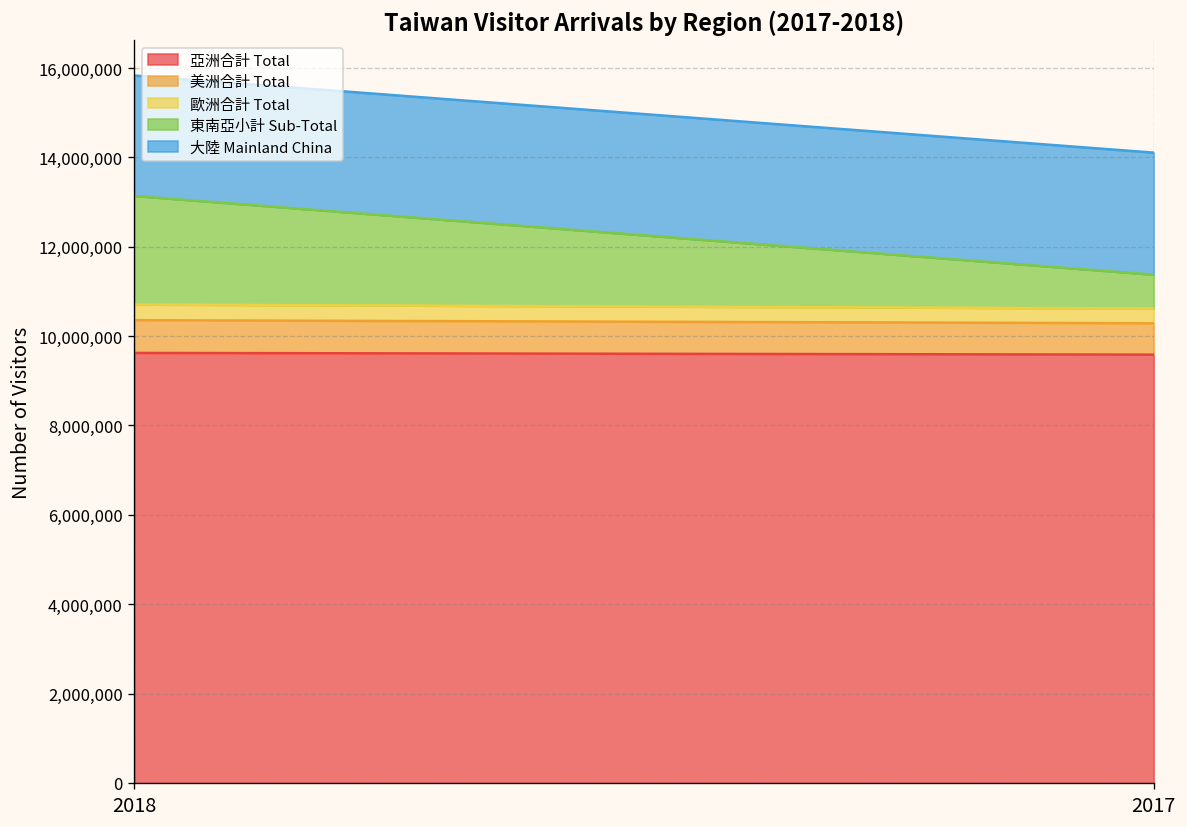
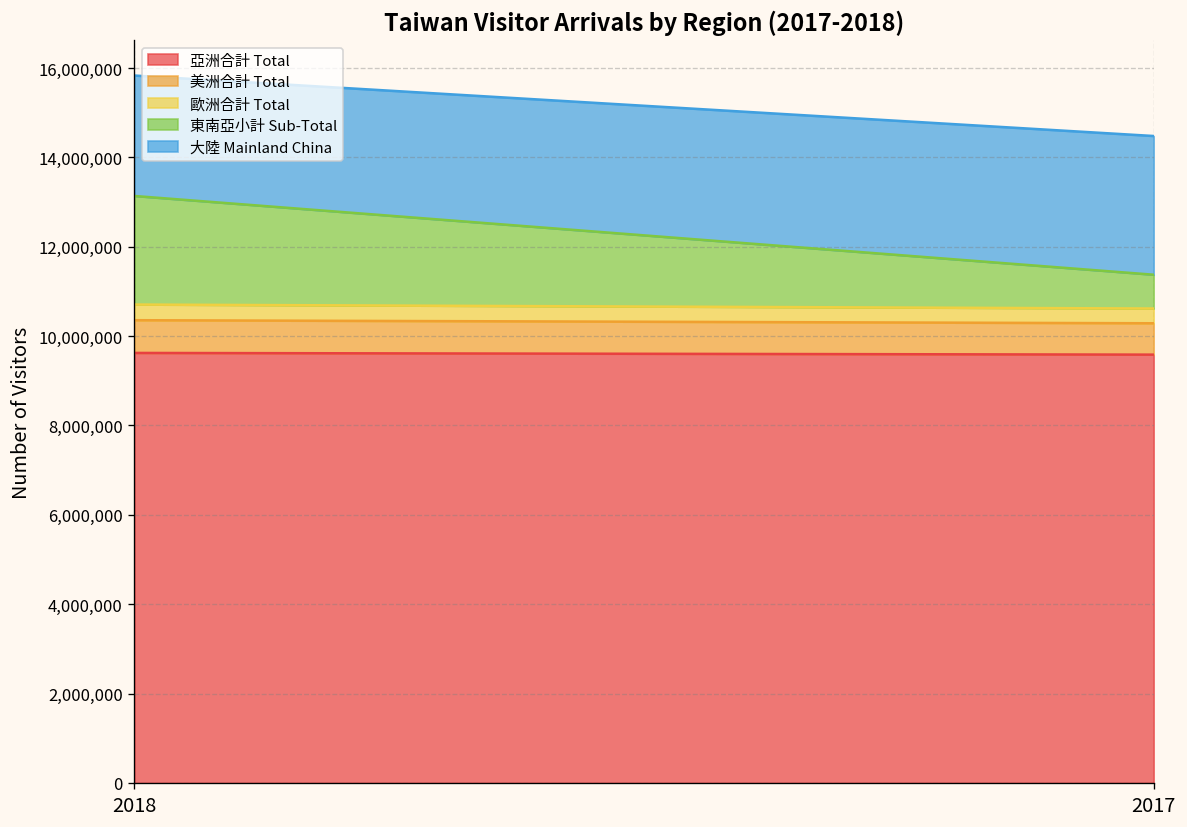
大陸 Mainland China, 2017: 2,700,000 -> 3,100,000
